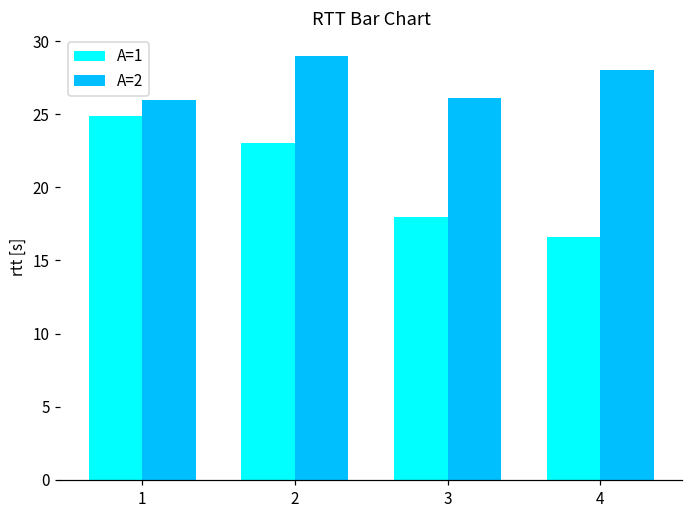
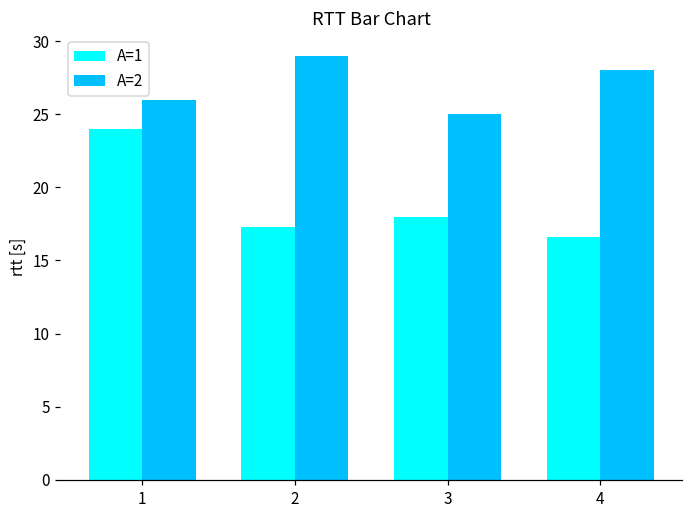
A=1, 1: 24.9 -> 24.0
A=1, 2: 23.0 -> 17.3
A=2, 3: 26.1 -> 25.0
